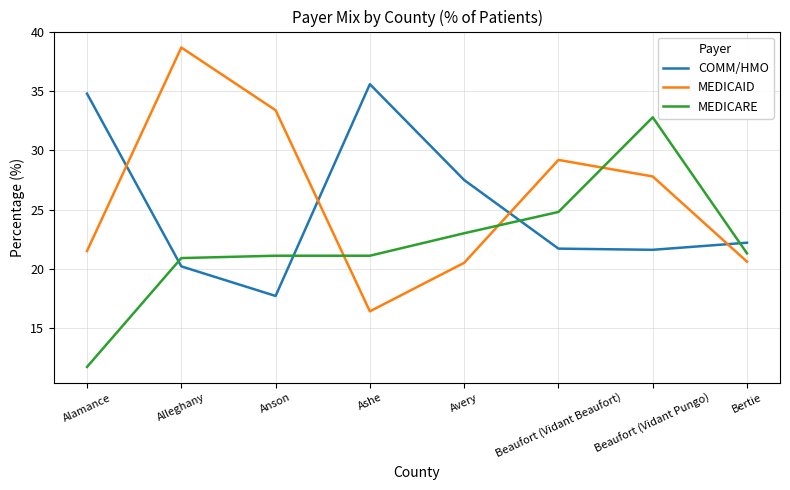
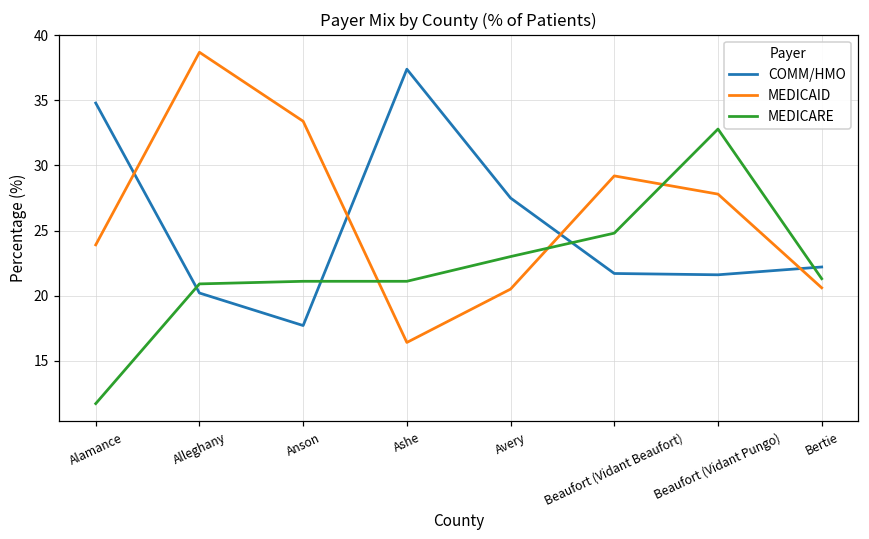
MEDICAID, Alamance: 21.5 -> 23.9
COMM/HMO, Ashe: 35.6 -> 37.4
